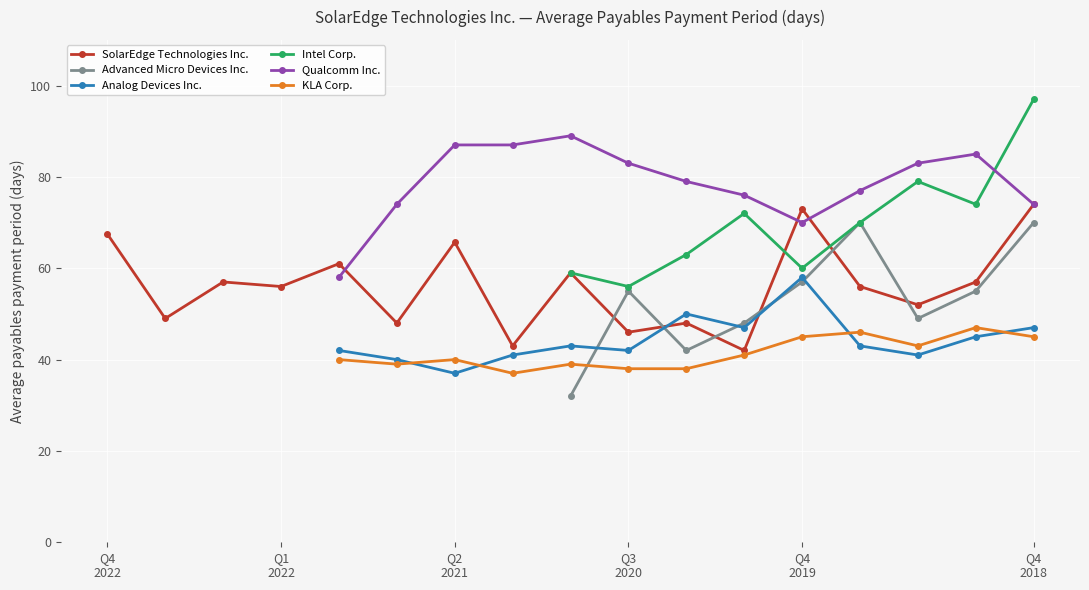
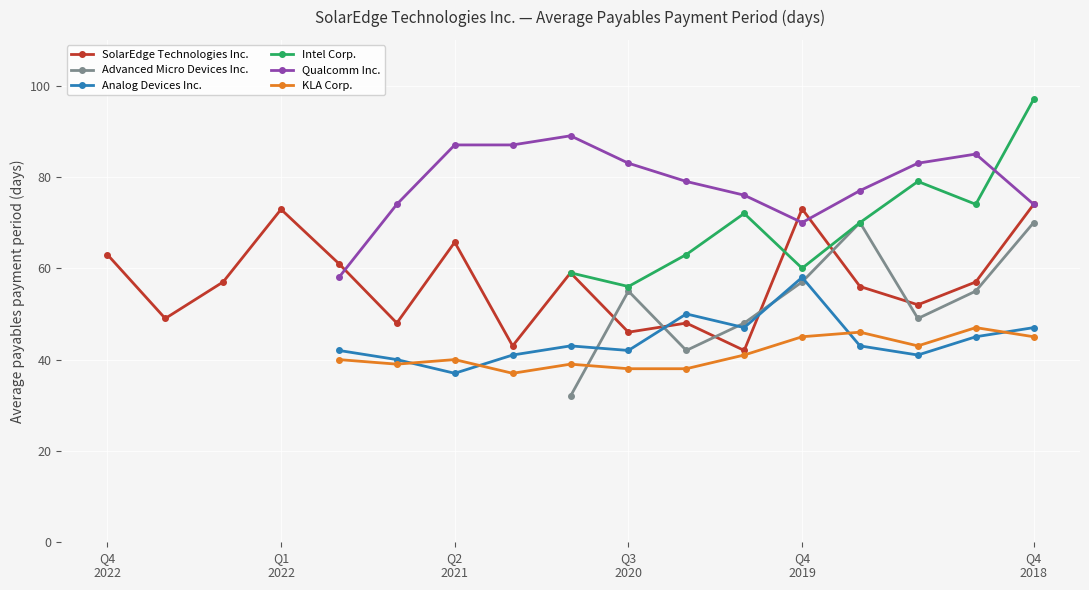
SolarEdge Technologies Inc., Q4 2022: 68 -> 63
SolarEdge Technologies Inc., Q1 2022: 56 -> 73
